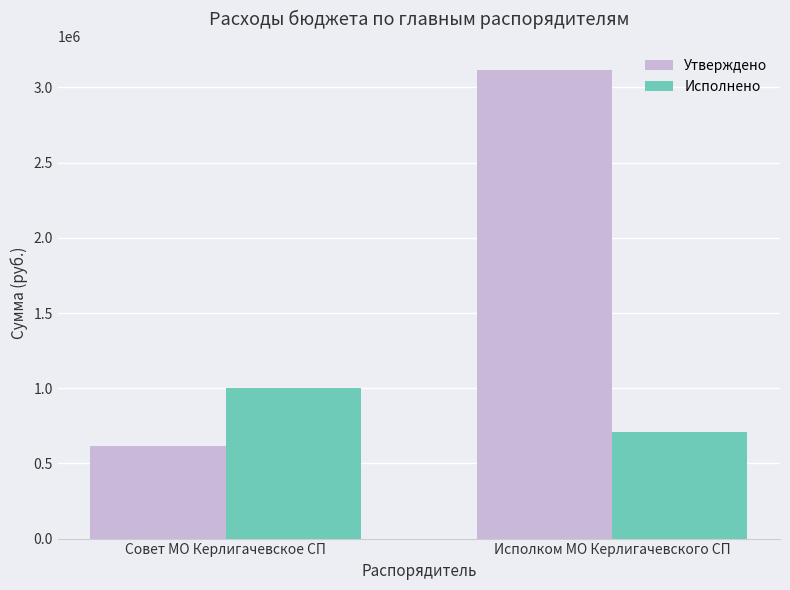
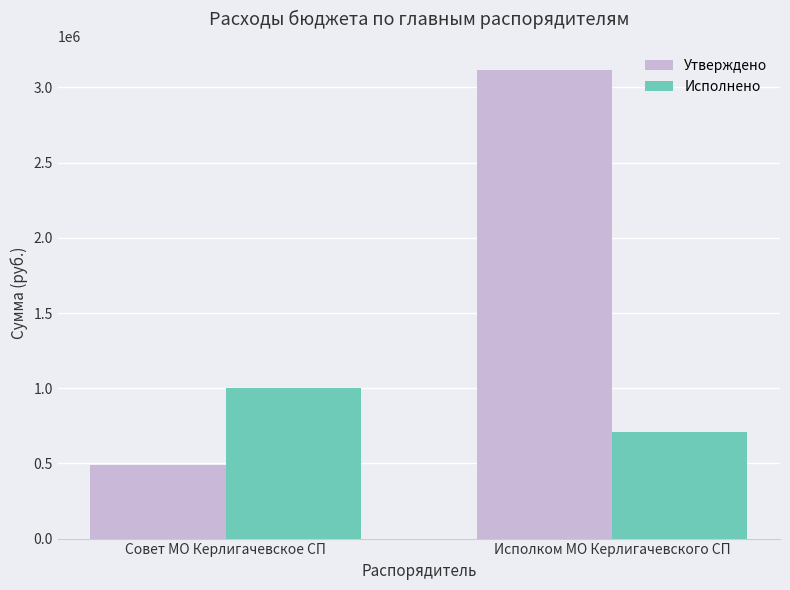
Утверждено, Совет МО Керлигачевское СП: 620000 -> 490000
